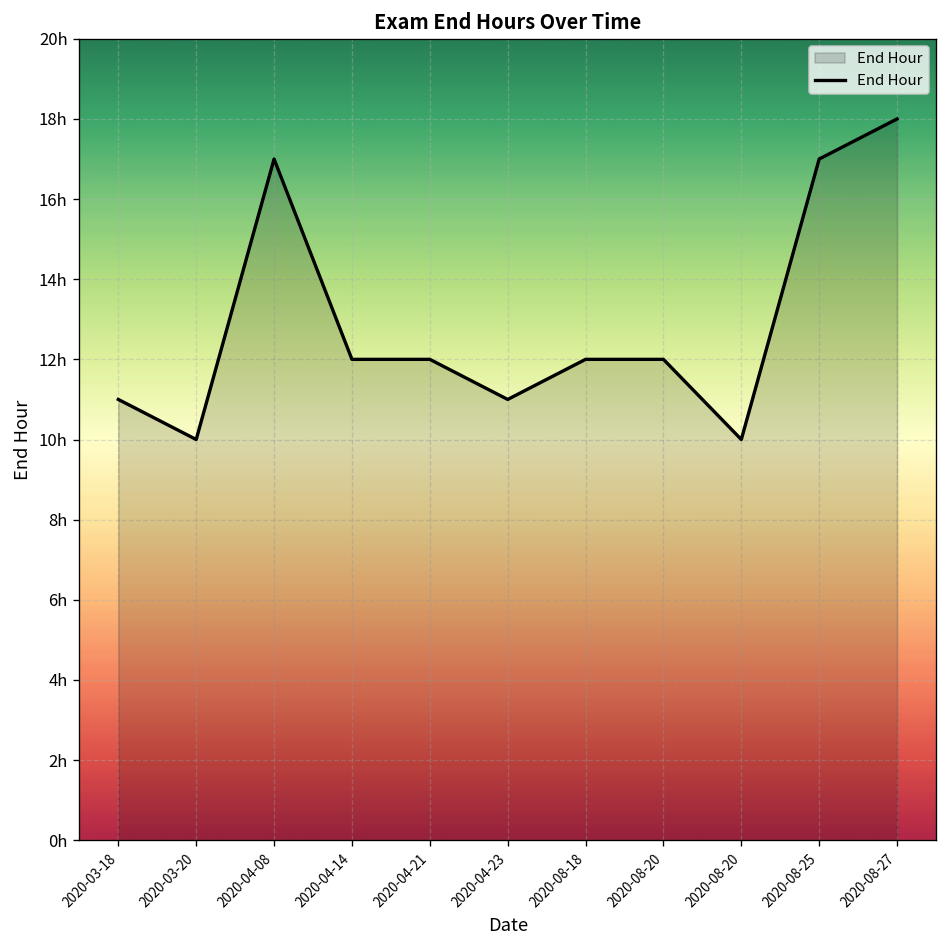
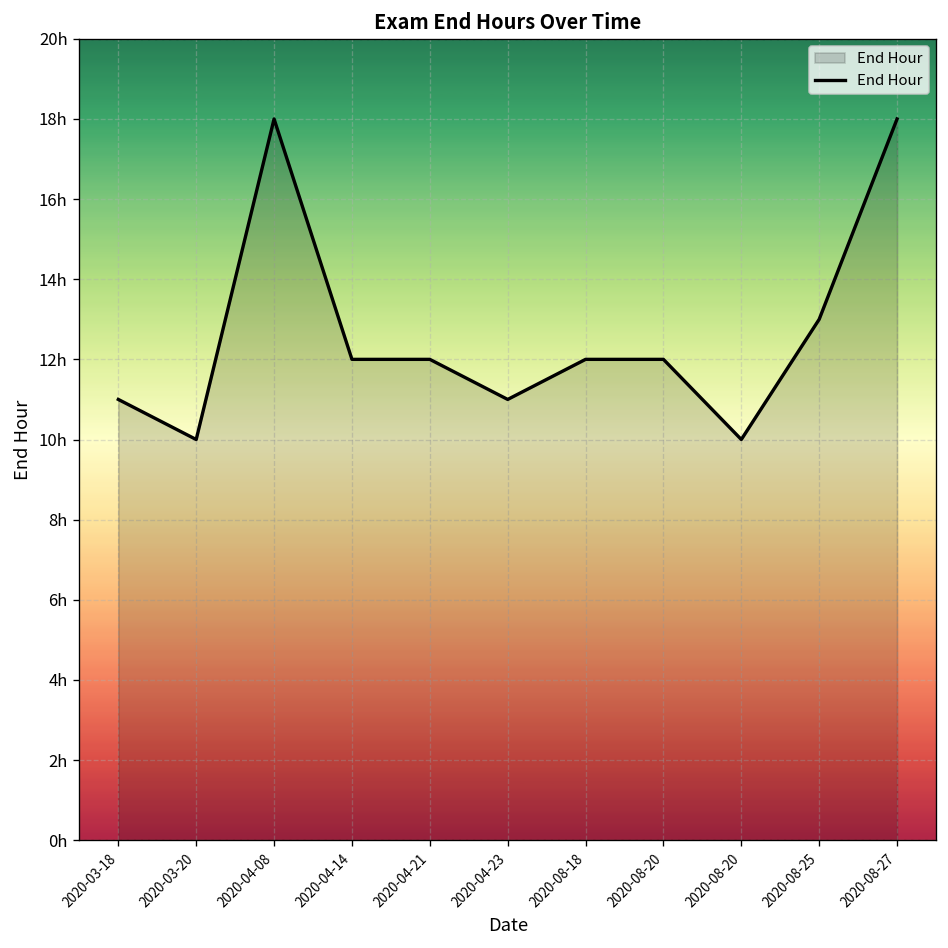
2020-04-08: 17h -> 18h
2020-08-25: 17h -> 13h
